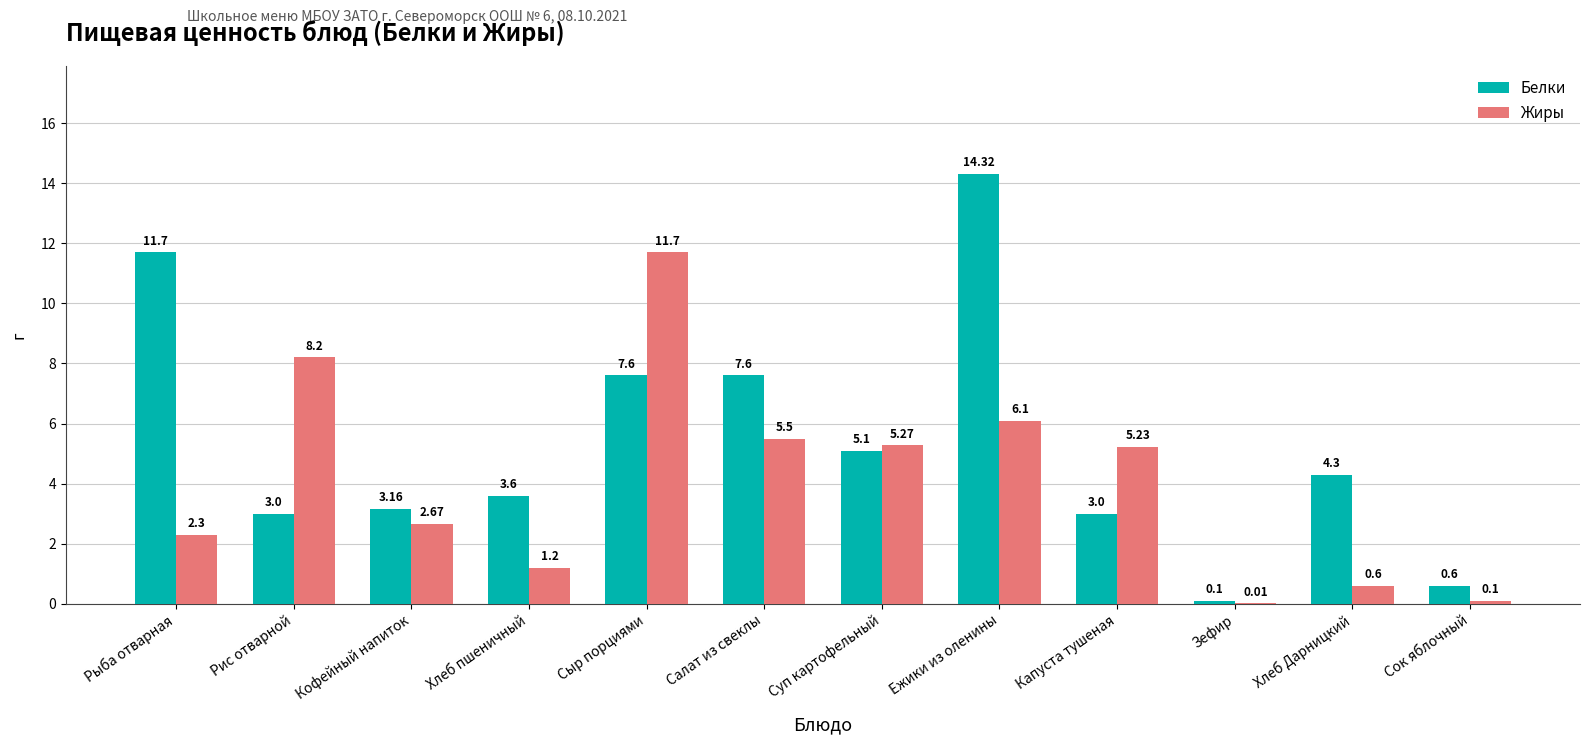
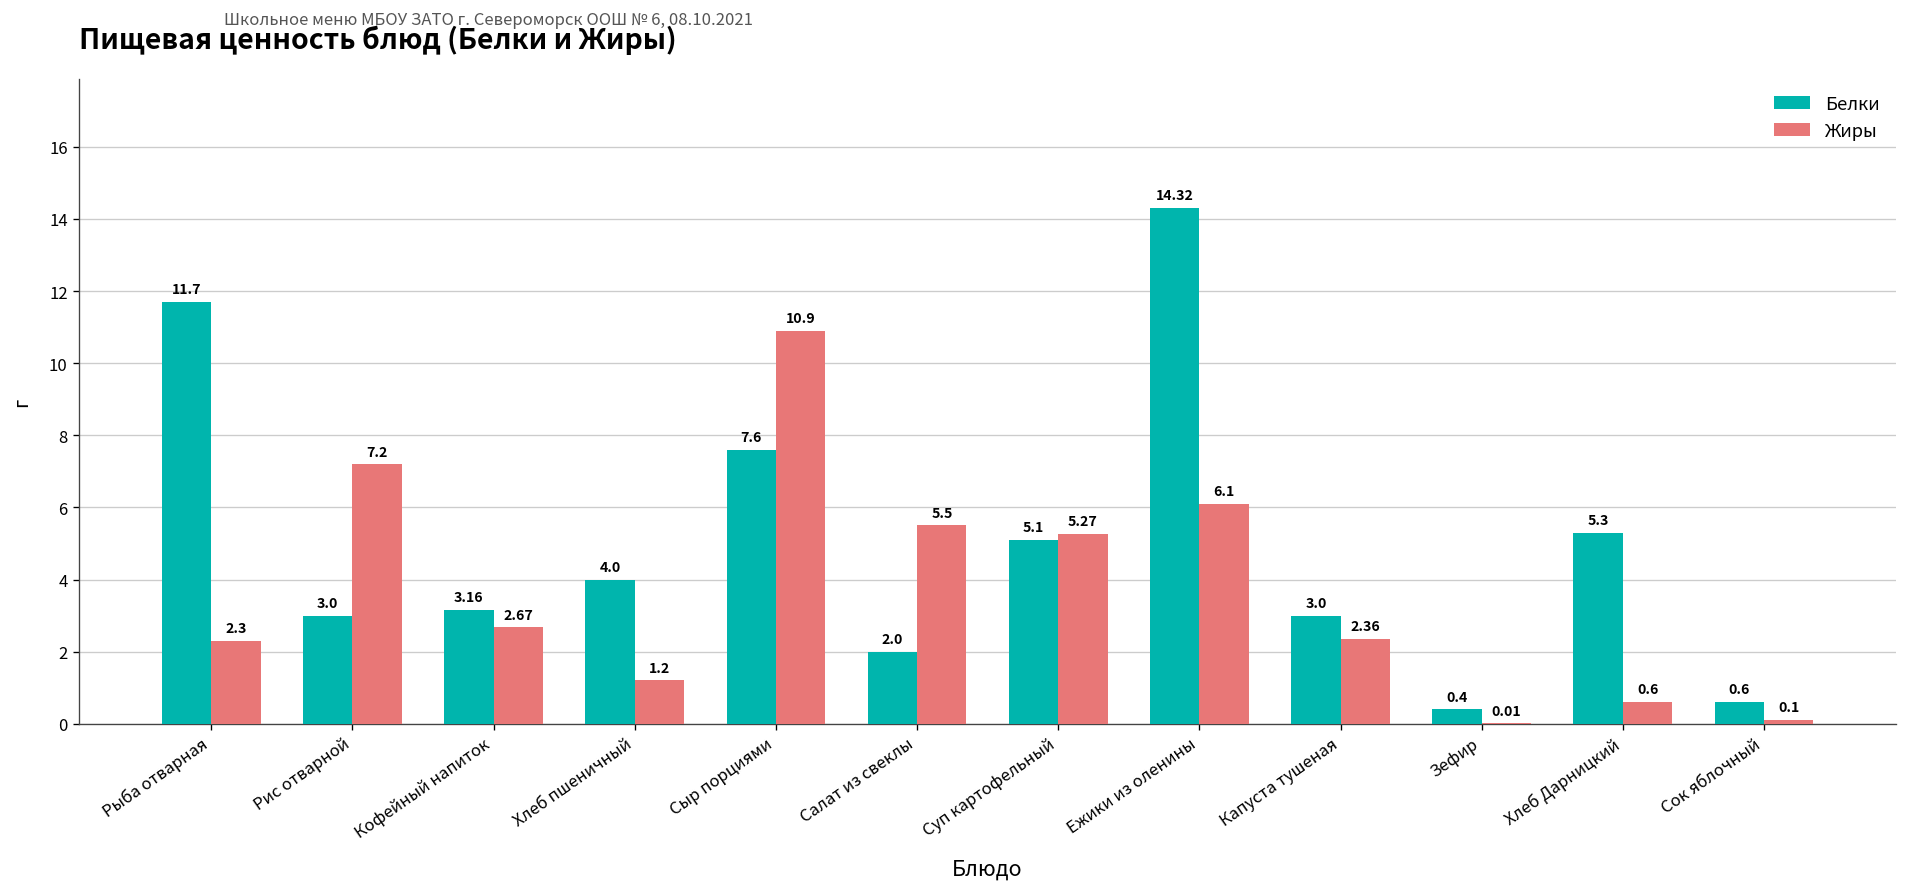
Жиры, Рис отварной: 8.2 -> 7.2
Белки, Хлеб пшеничный: 3.6 -> 4.0
Жиры, Сыр порциями: 11.7 -> 10.9
Белки, Салат из свеклы: 7.6 -> 2.0
Жиры, Капуста тушеная: 5.23 -> 2.36
Белки, Зефир: 0.1 -> 0.4
Белки, Хлеб Дарницкий: 4.3 -> 5.3
